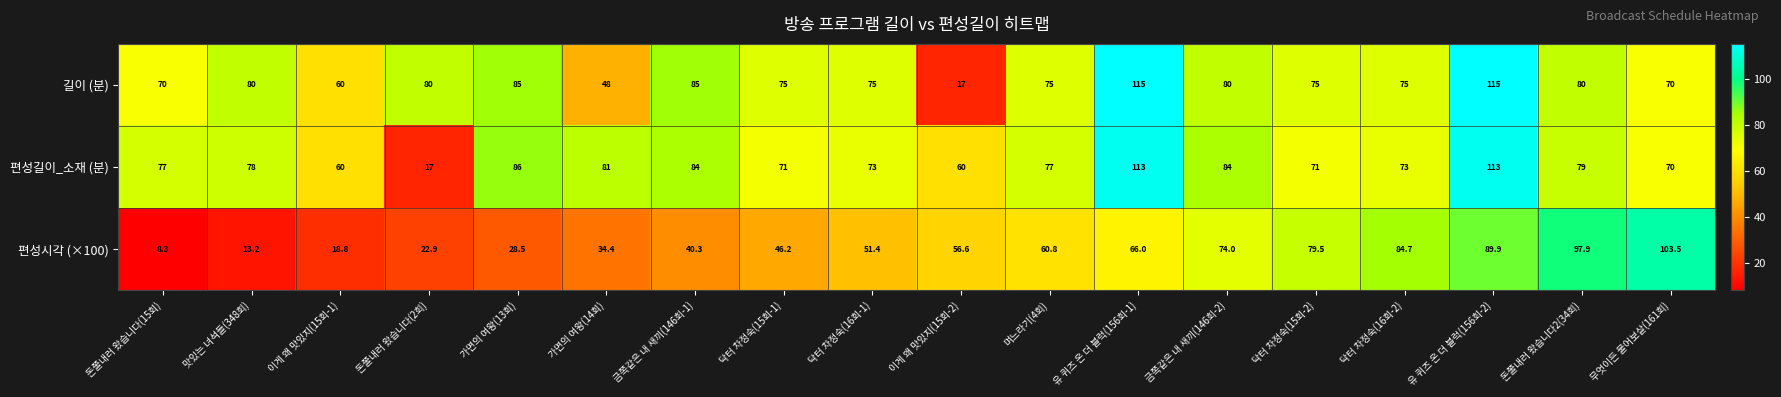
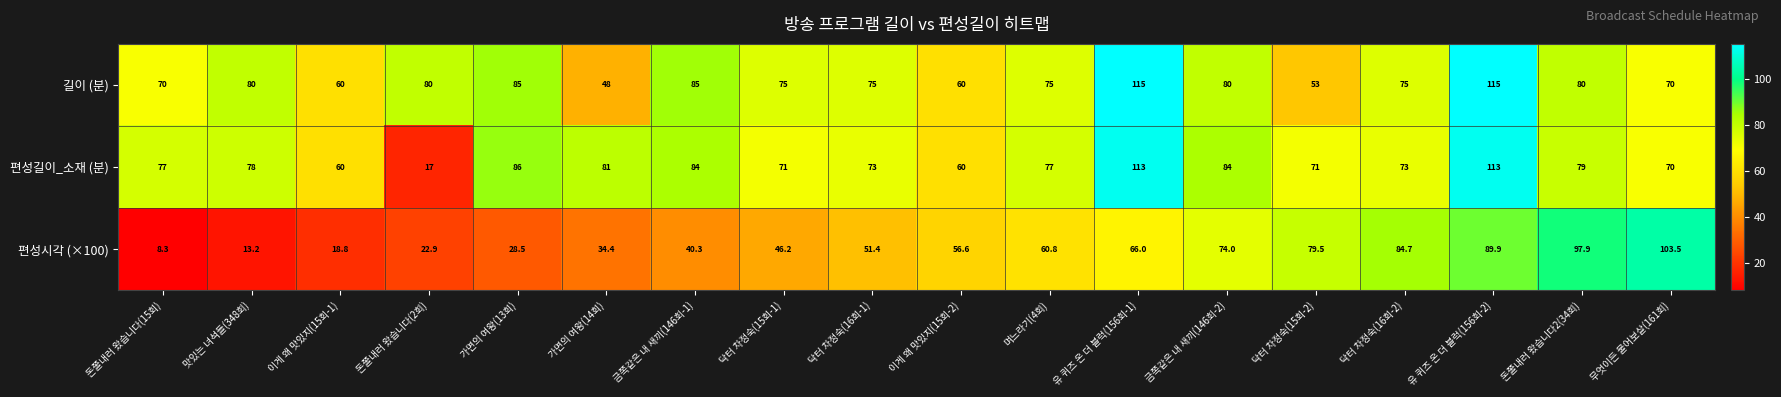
길이 (분), 이게 왜 맛있지(15회-2): 17 -> 60
길이 (분), 닥터 차정숙(15회-2): 75 -> 53
